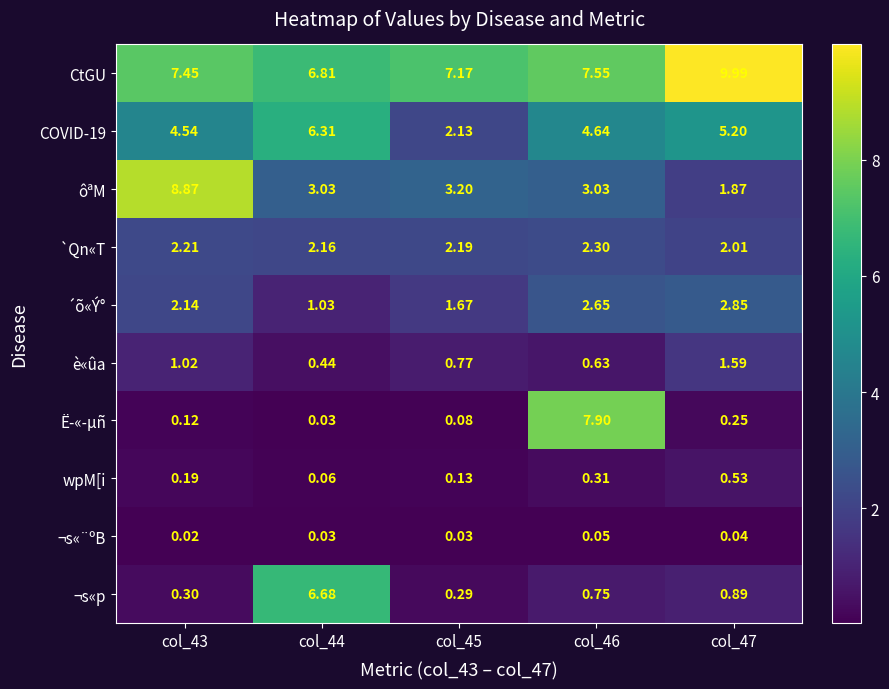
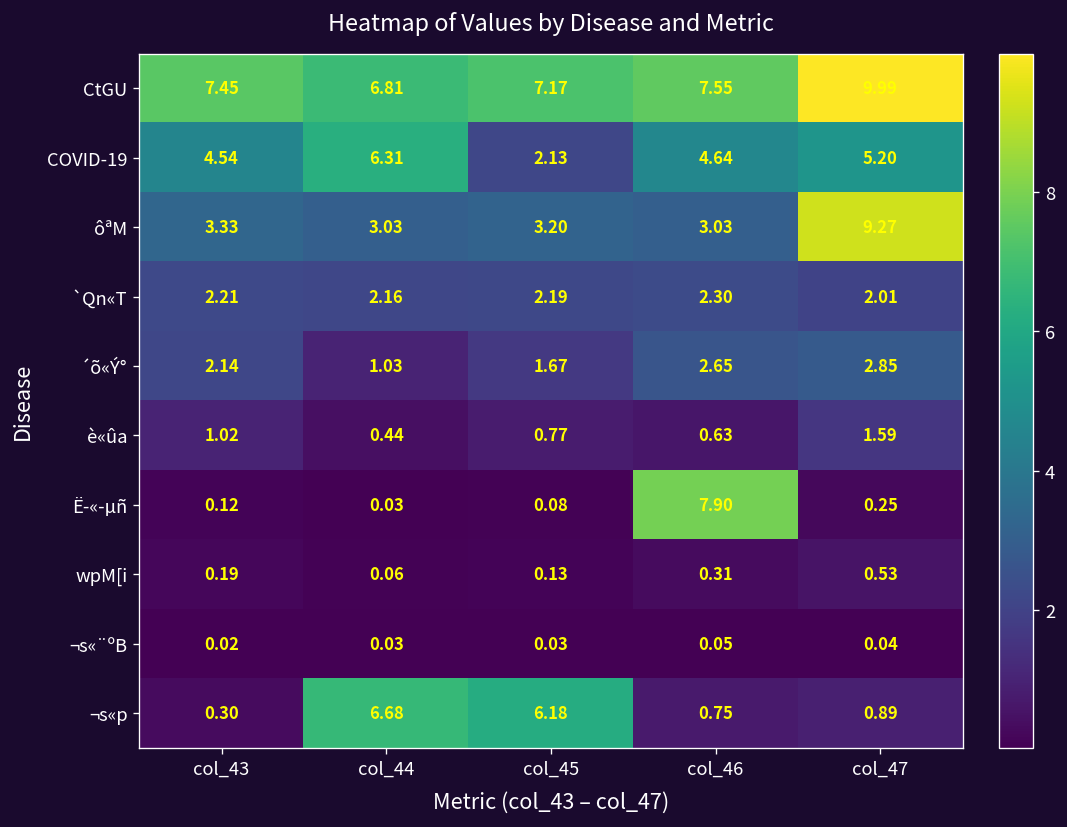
ôªM, col_43: 8.87 -> 3.33
ôªM, col_47: 1.87 -> 9.27
¬s«p, col_45: 0.29 -> 6.18
